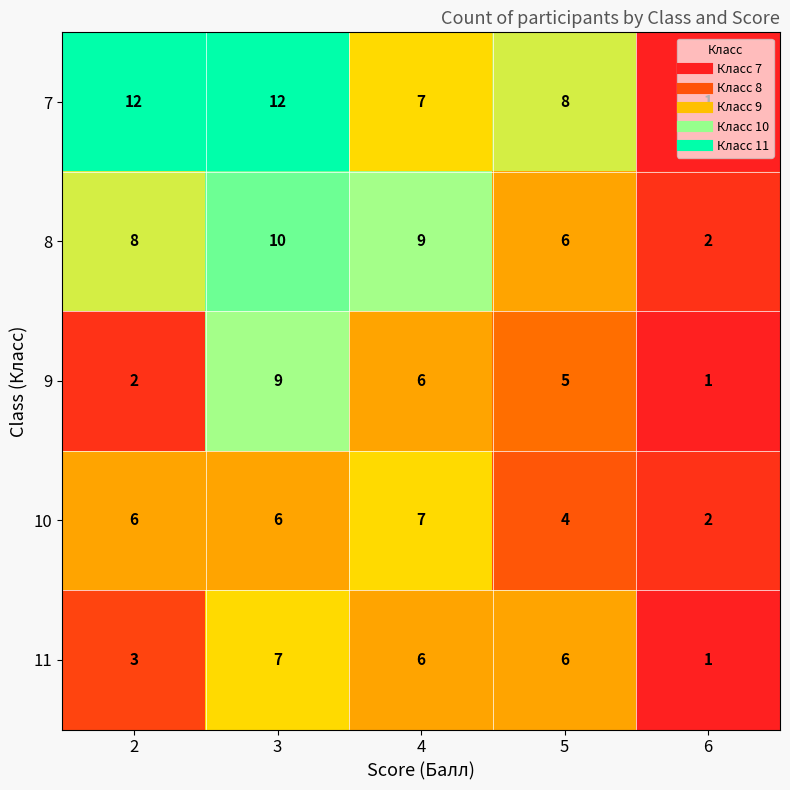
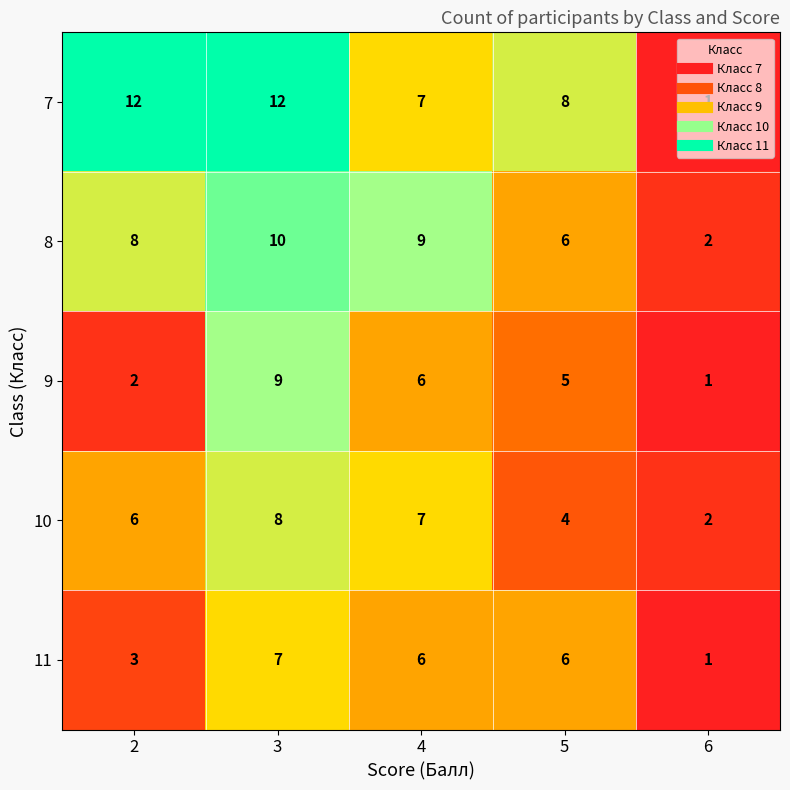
10, 3: 6 -> 8
